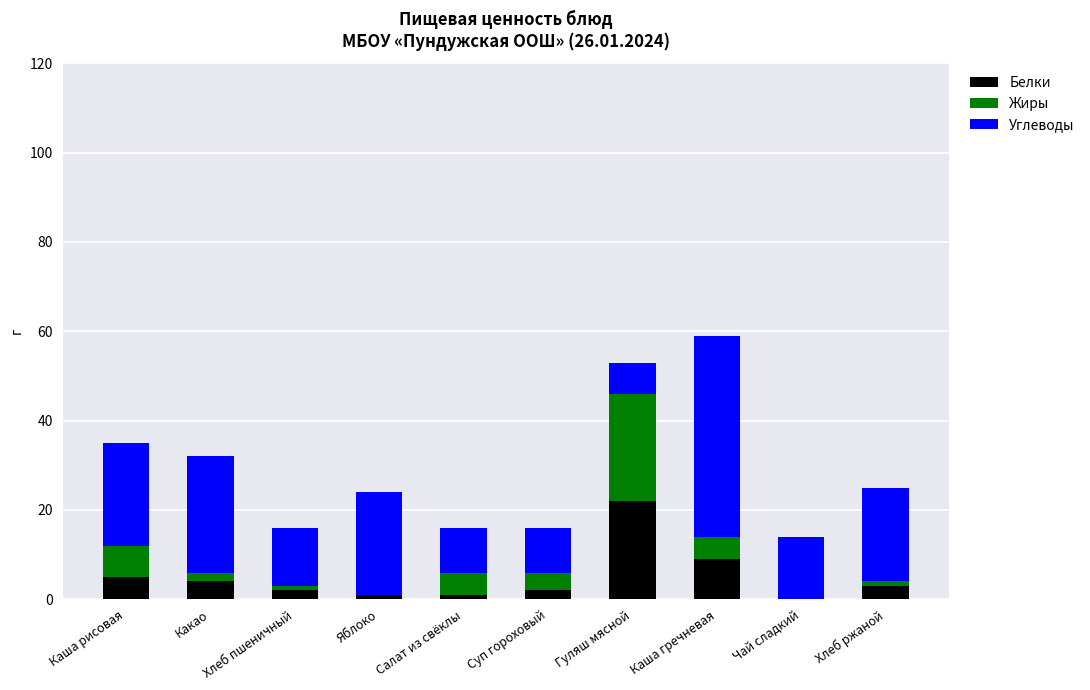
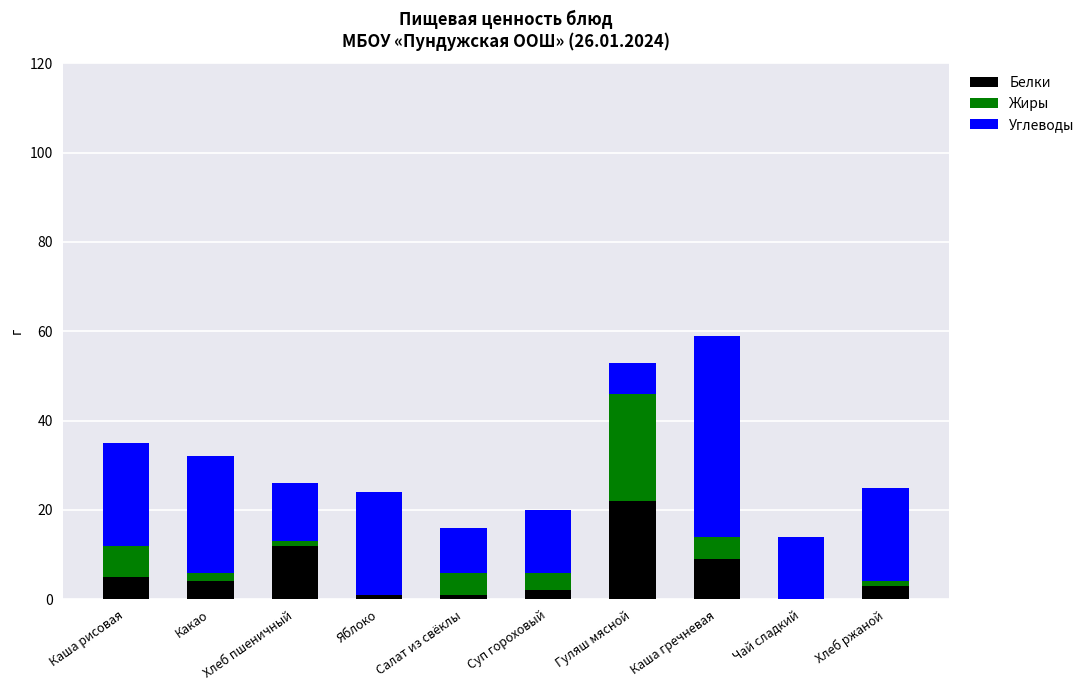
Белки, Хлеб пшеничный: 2 -> 12
Углеводы, Суп гороховый: 10 -> 14
